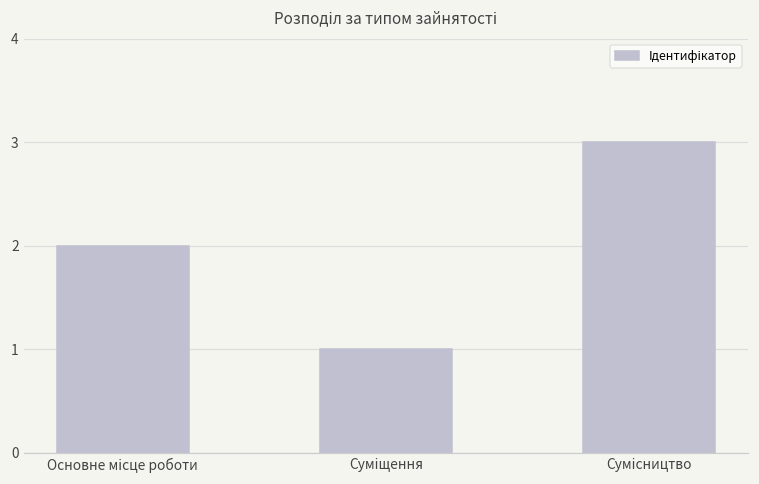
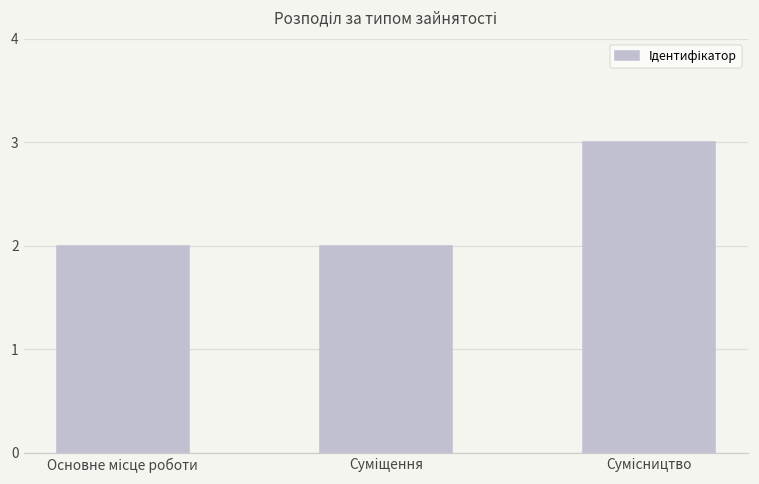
Суміщення: 1 -> 2
